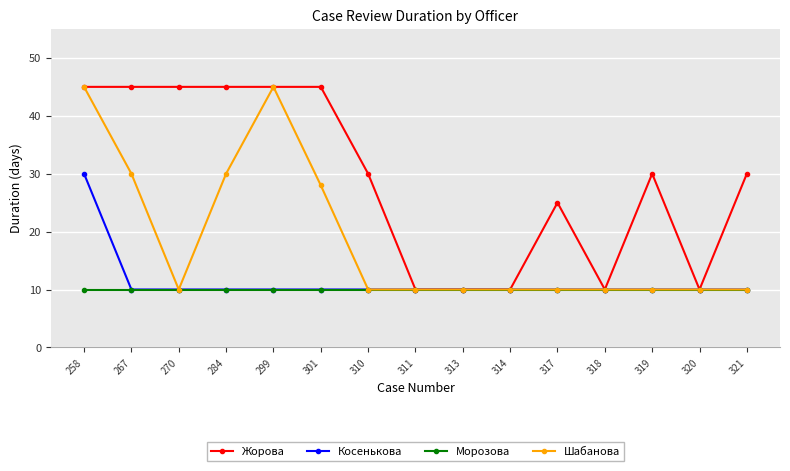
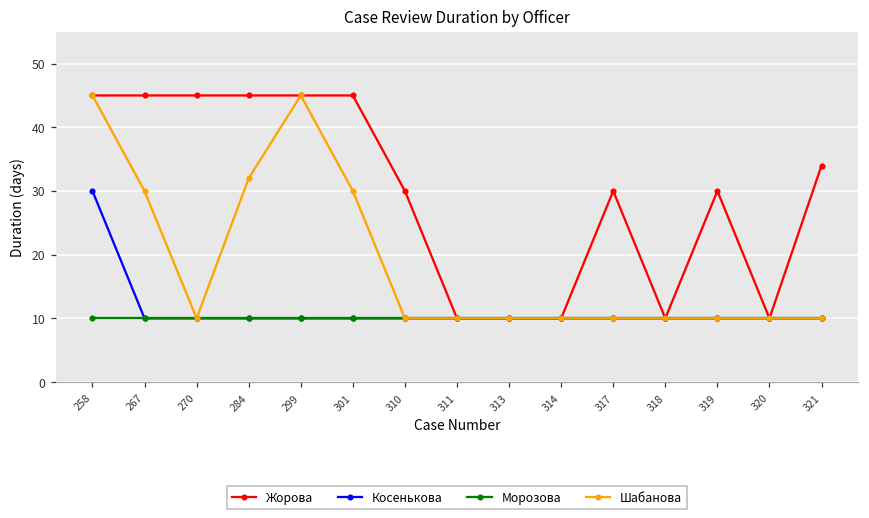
Шабанова, 284: 30 -> 32
Шабанова, 301: 28 -> 30
Жорова, 317: 25 -> 30
Жорова, 321: 30 -> 34
